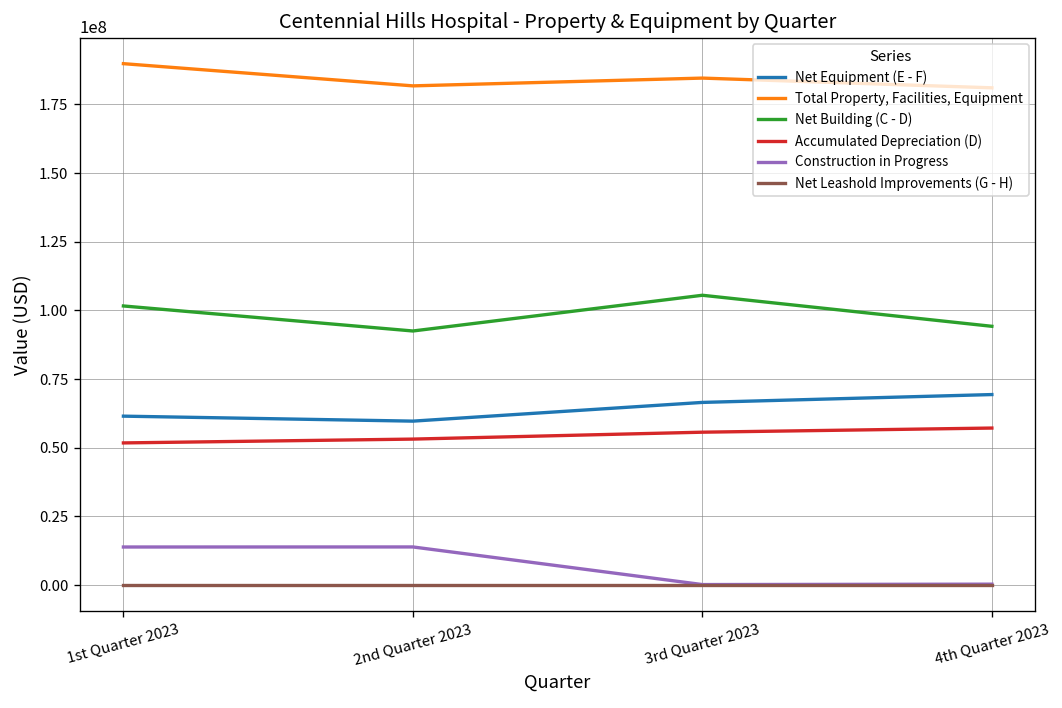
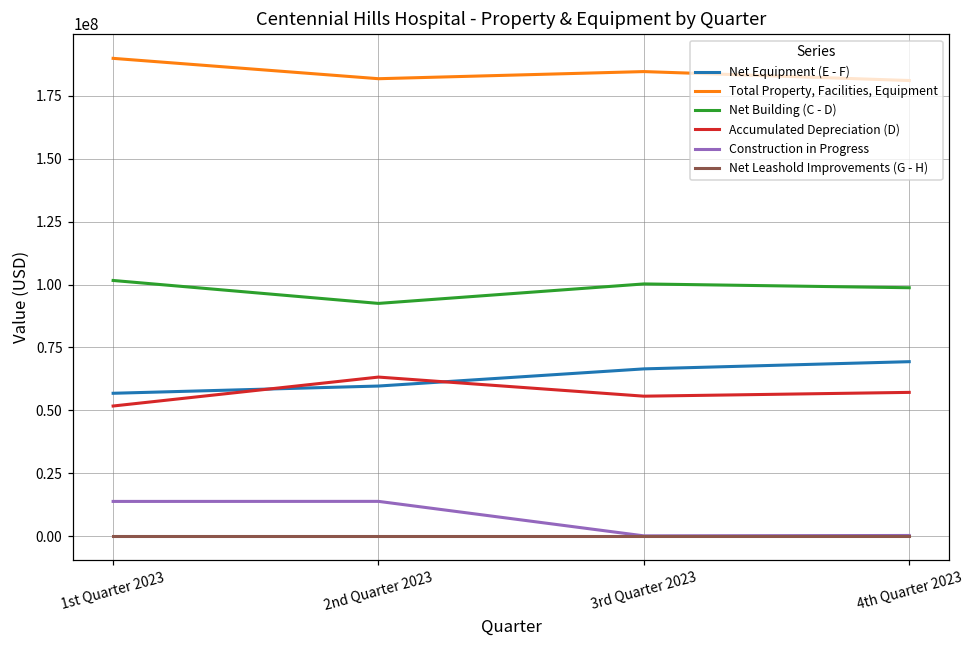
Net Equipment (E - F), 1st Quarter 2023: 61000000 -> 57000000
Accumulated Depreciation (D), 2nd Quarter 2023: 53000000 -> 63000000
Net Building (C - D), 3rd Quarter 2023: 106000000 -> 100000000
Net Building (C - D), 4th Quarter 2023: 94000000 -> 99000000
